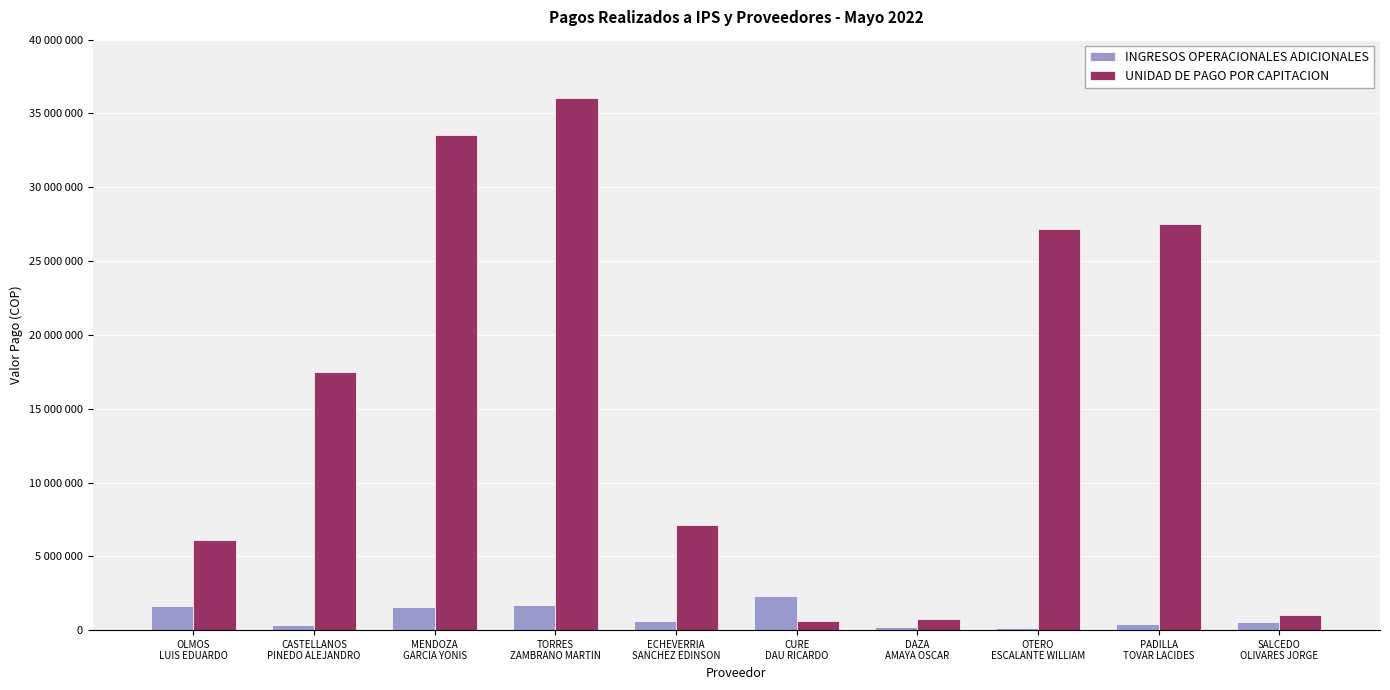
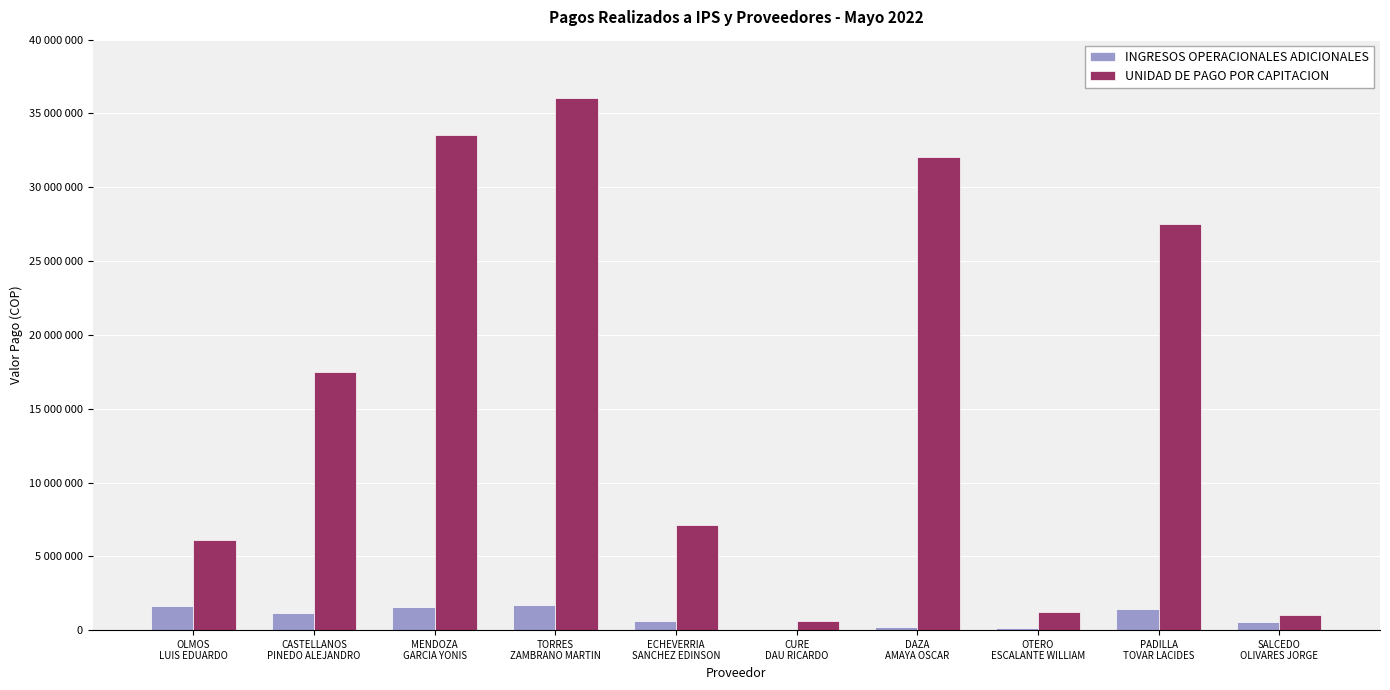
INGRESOS OPERACIONALES ADICIONALES, CASTELLANOS PINEDO ALEJANDRO: 300000 -> 1200000
INGRESOS OPERACIONALES ADICIONALES, CURE DAU RICARDO: 2300000 -> 0
UNIDAD DE PAGO POR CAPITACION, DAZA AMAYA OSCAR: 800000 -> 32100000
UNIDAD DE PAGO POR CAPITACION, OTERO ESCALANTE WILLIAM: 27200000 -> 1300000
INGRESOS OPERACIONALES ADICIONALES, PADILLA TOVAR LACIDES: 400000 -> 1400000
